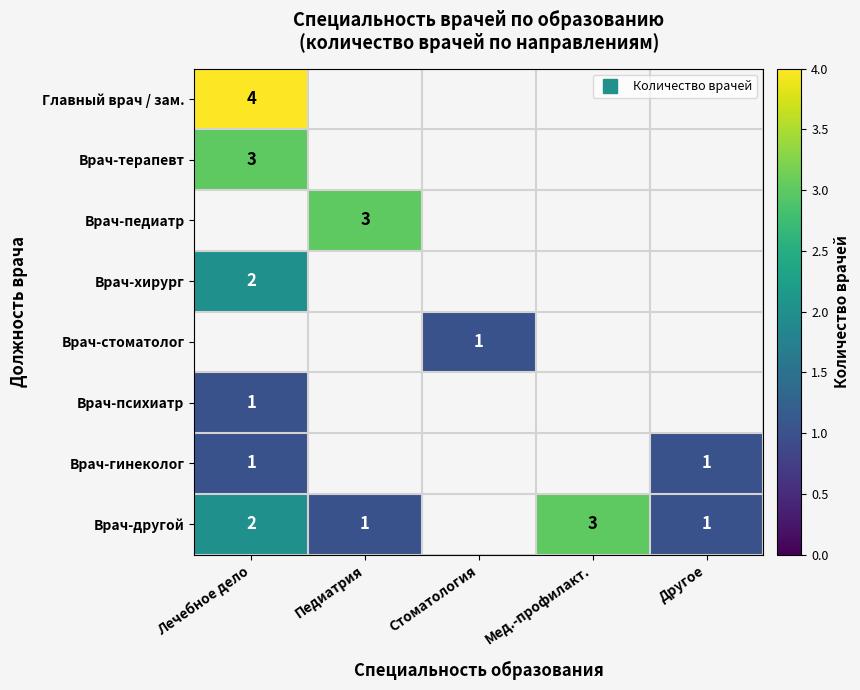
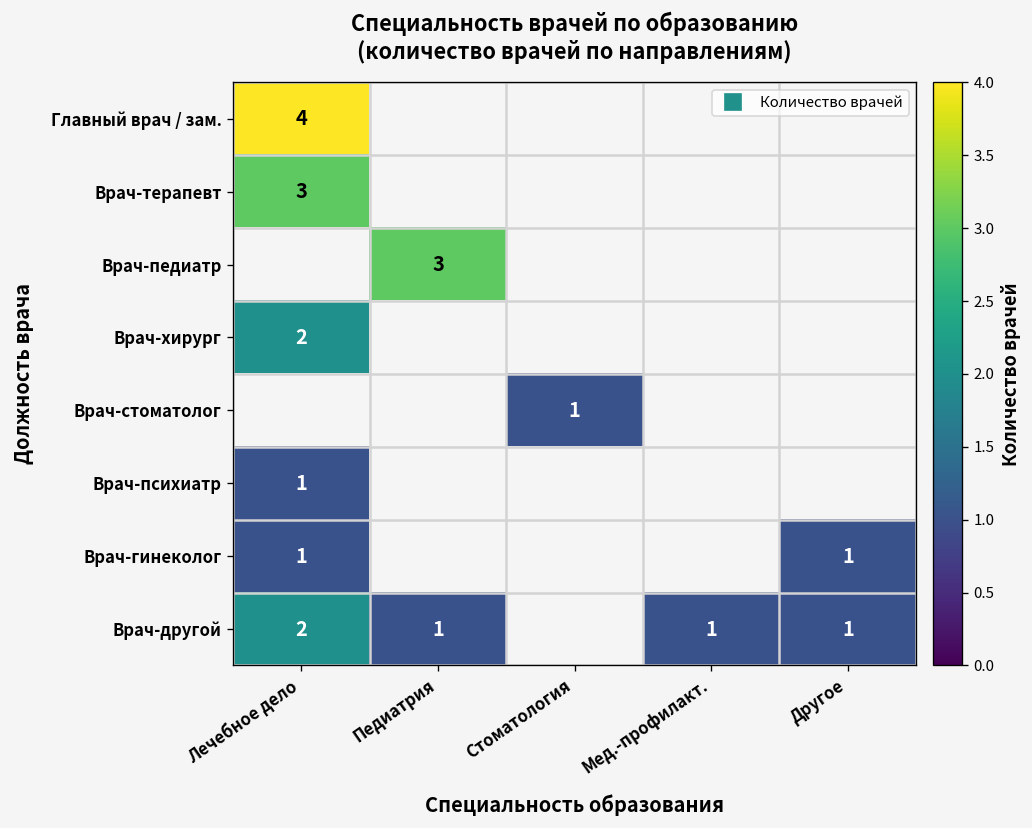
Врач-другой, Мед.-профилакт.: 3 -> 1
